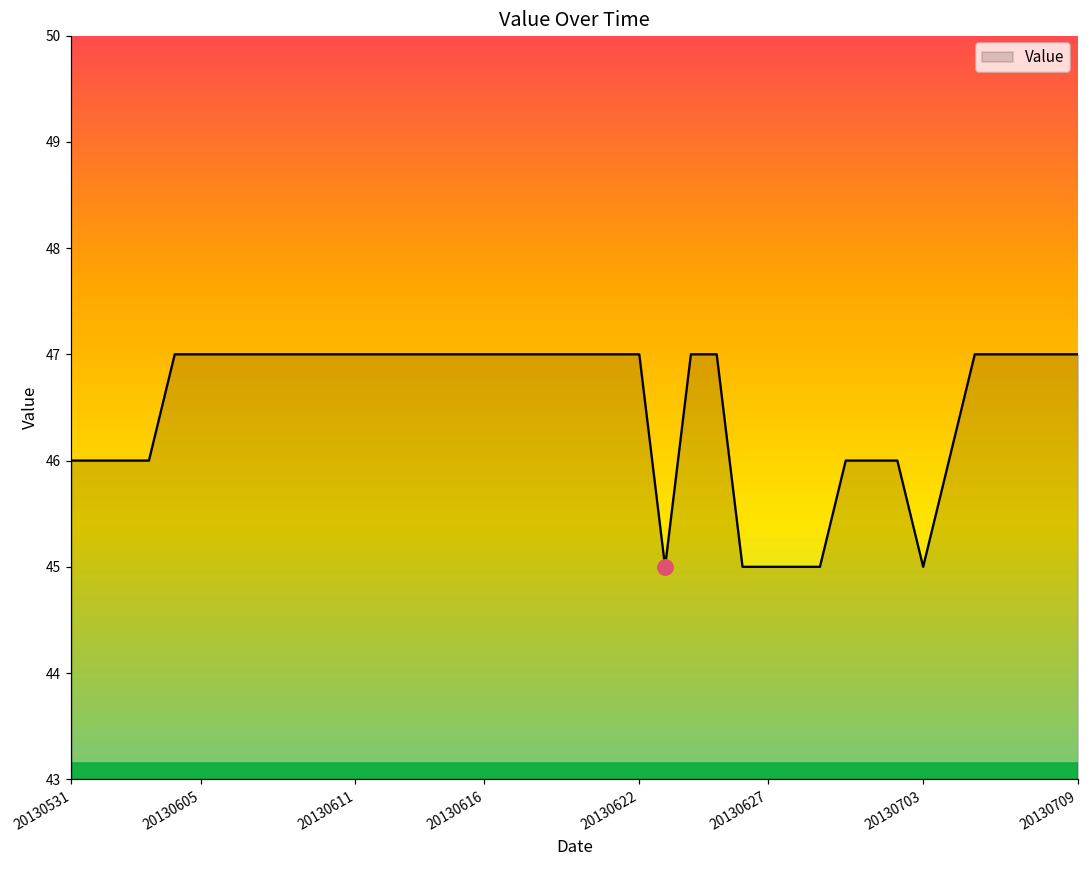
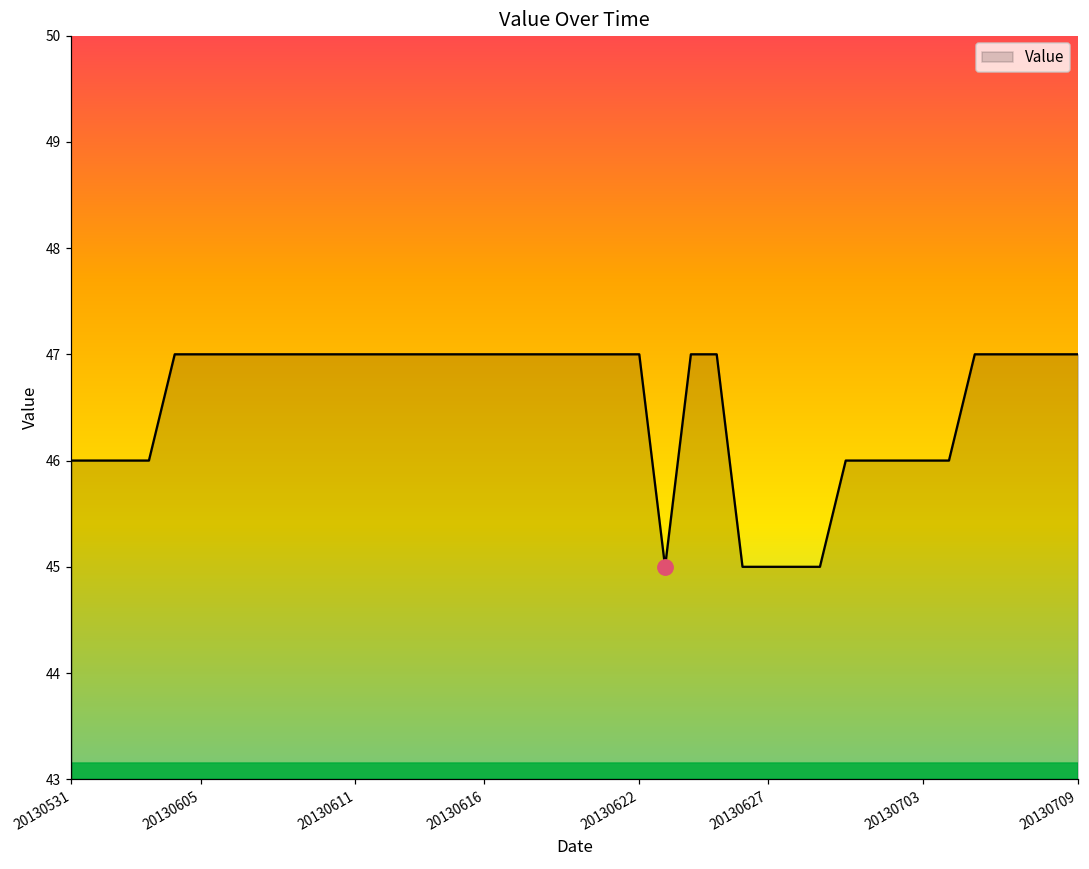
Value, 20130703: 45 -> 46
